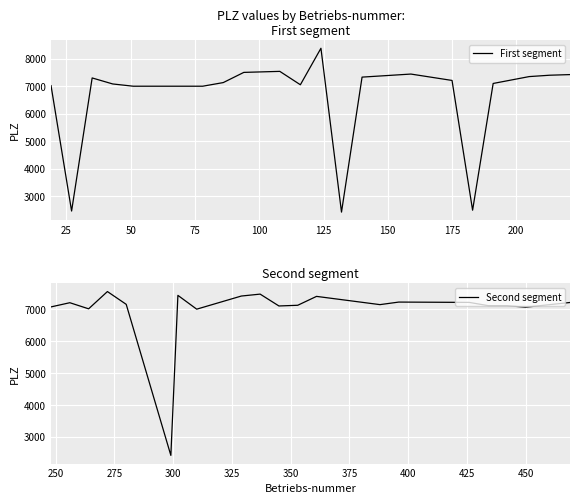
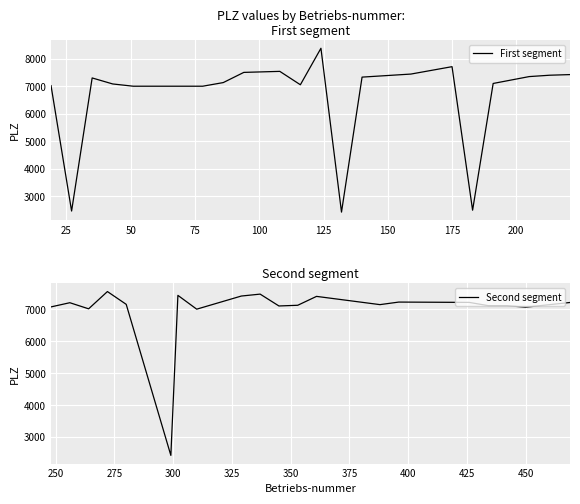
PLZ values by Betriebs-nummer: First segment, 175: 7200 -> 7700
